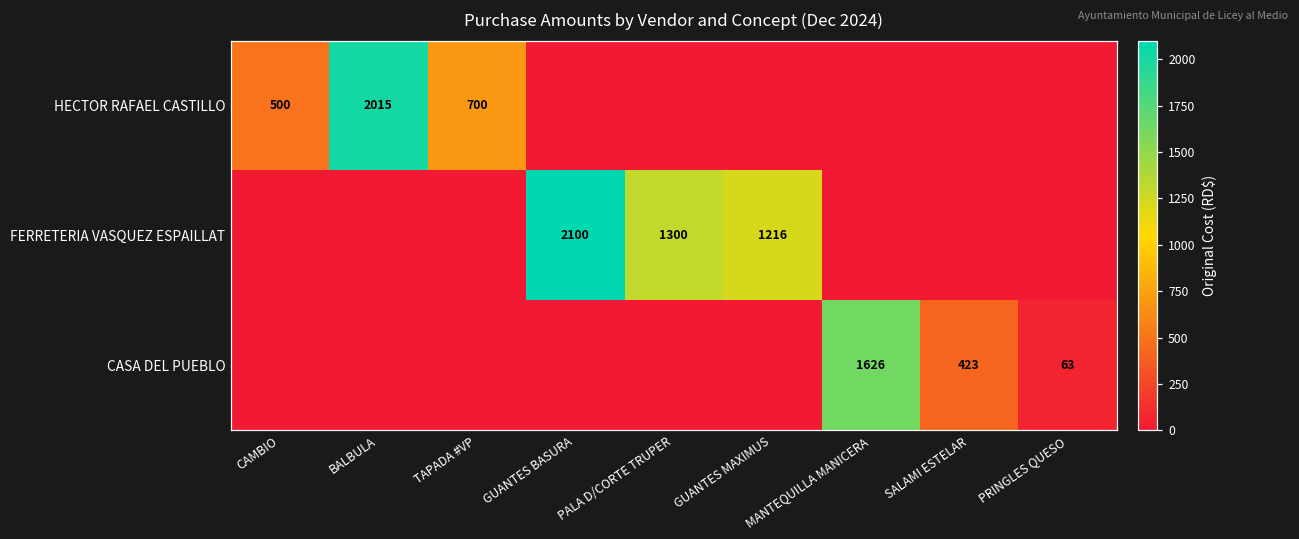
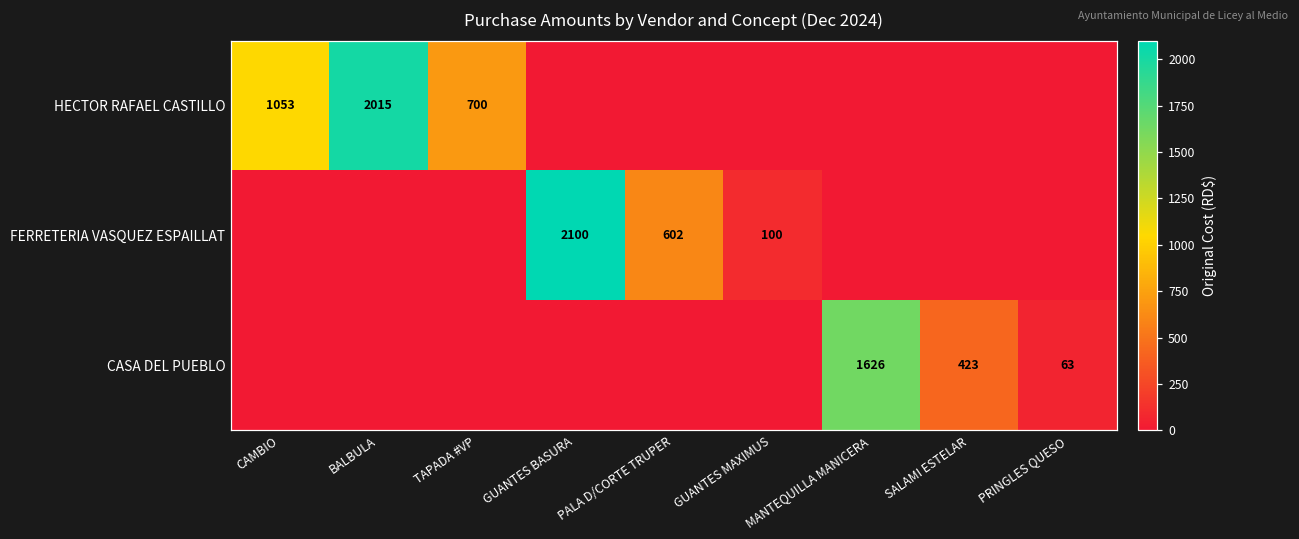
HECTOR RAFAEL CASTILLO, CAMBIO: 500 -> 1053
FERRETERIA VASQUEZ ESPAILLAT, PALA D/CORTE TRUPER: 1300 -> 602
FERRETERIA VASQUEZ ESPAILLAT, GUANTES MAXIMUS: 1216 -> 100
